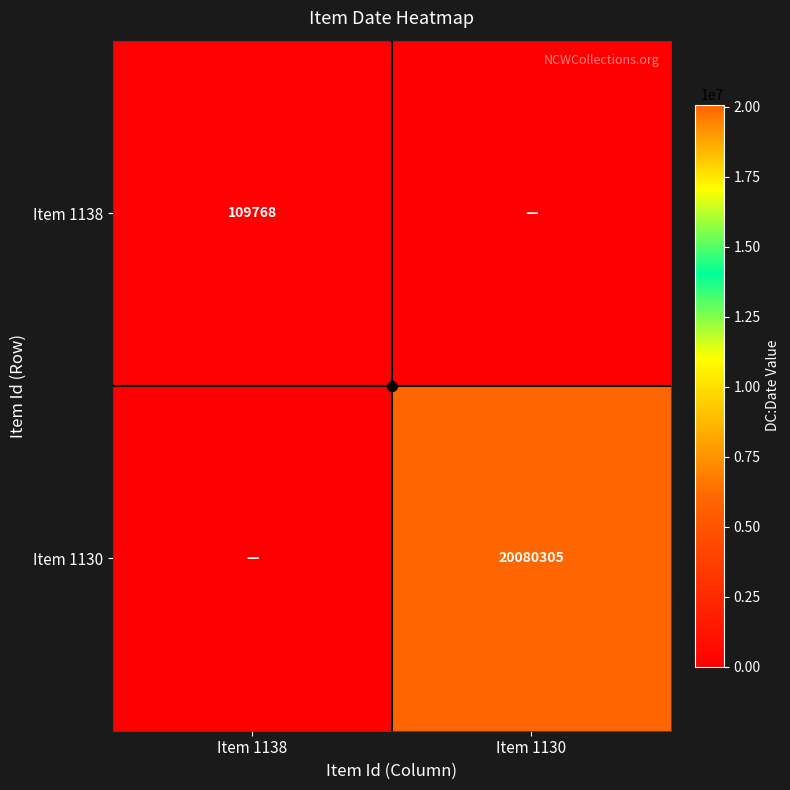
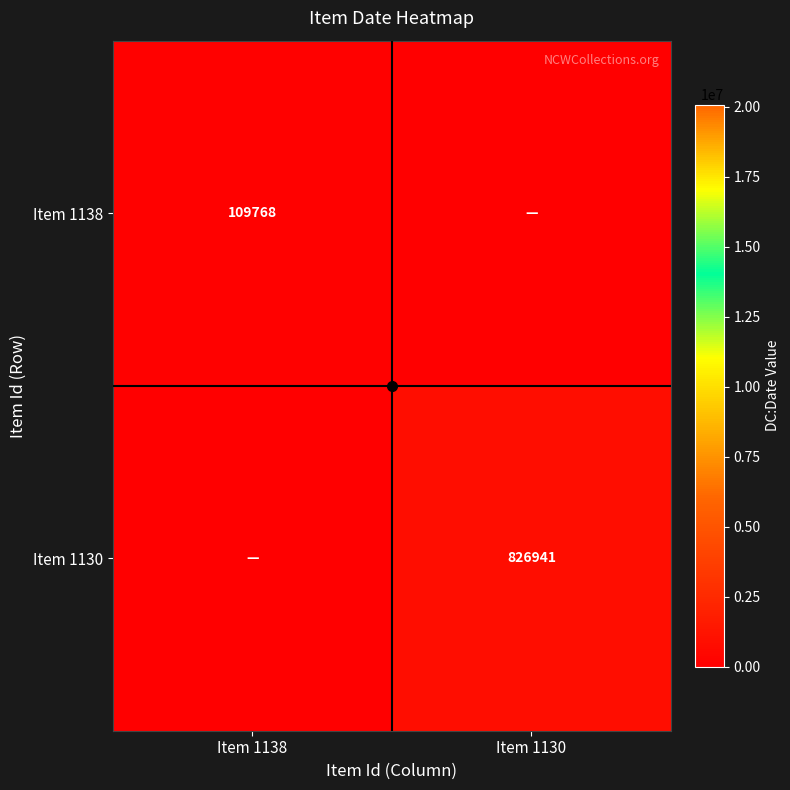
Item 1130, Item 1130: 20080305 -> 826941
